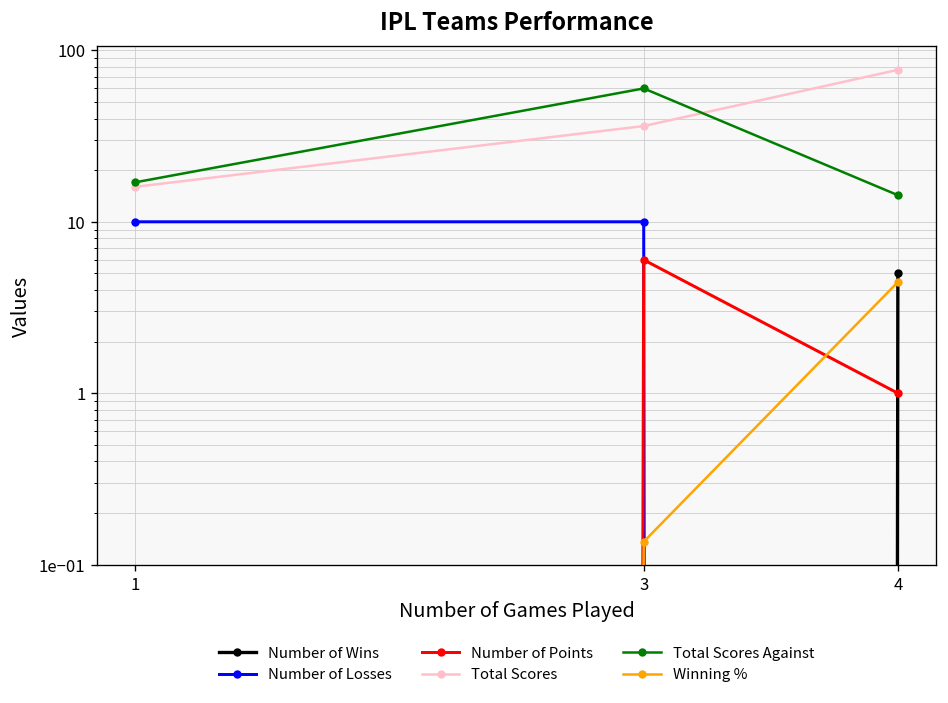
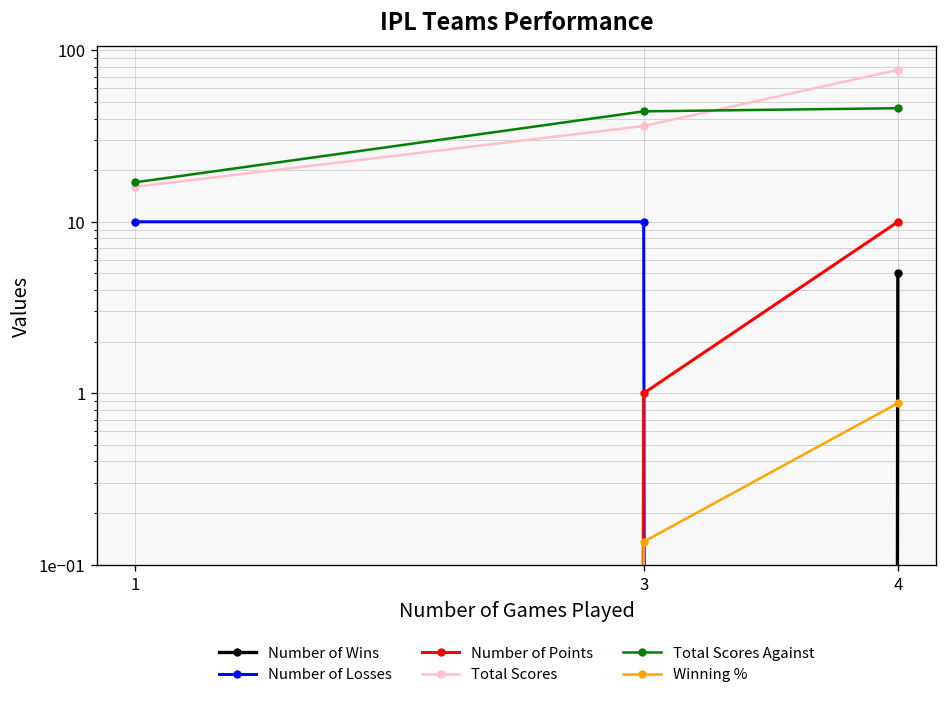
Number of Points, 3: 6 -> 1
Total Scores Against, 3: 60 -> 44
Number of Points, 4: 1 -> 10
Total Scores Against, 4: 14 -> 46
Winning %, 4: 4.5 -> 0.9
